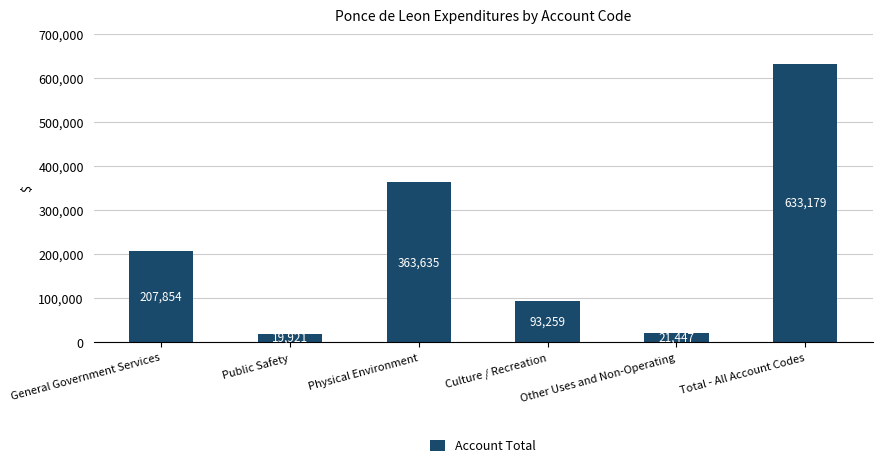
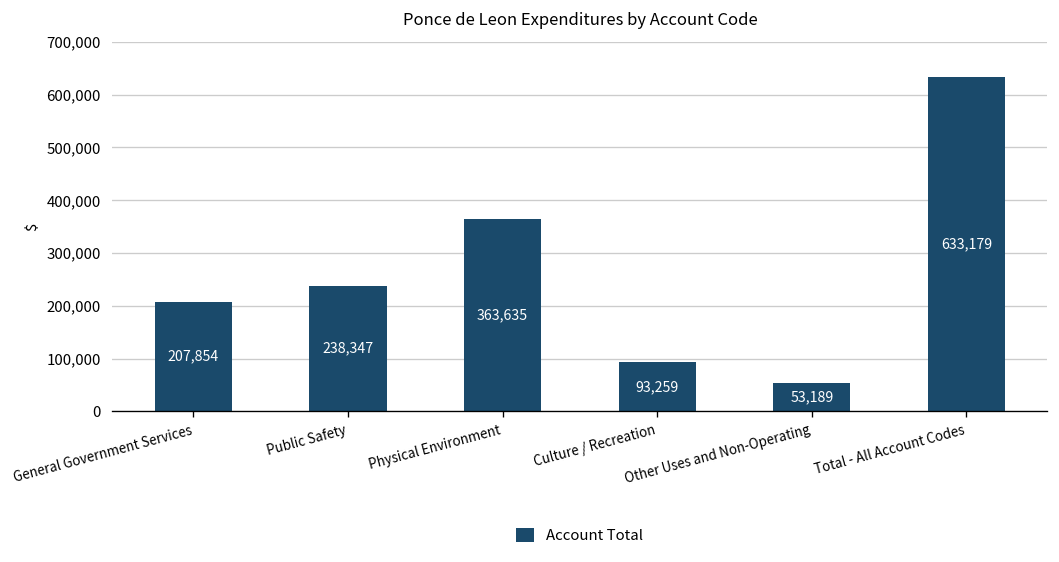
Public Safety: 19,921 -> 238,347
Other Uses and Non-Operating: 21,447 -> 53,189
